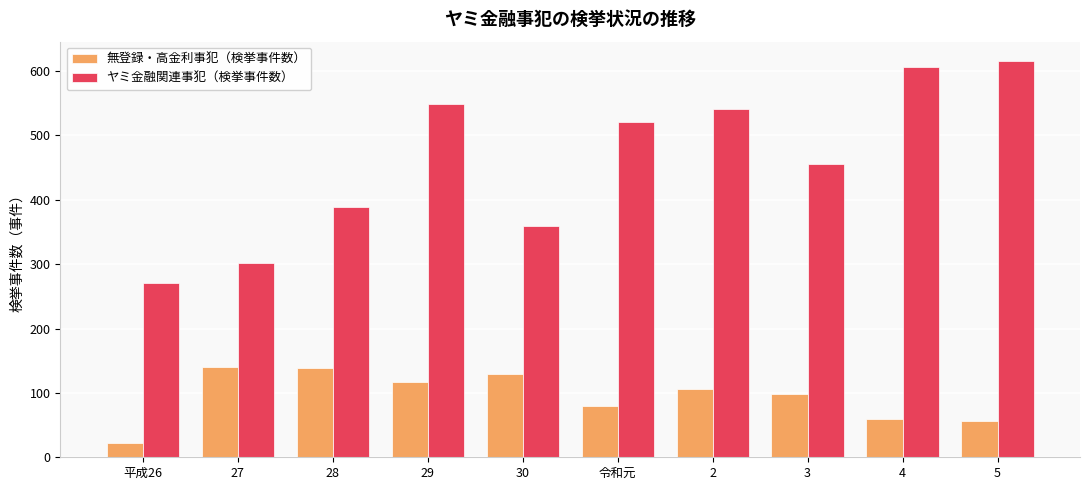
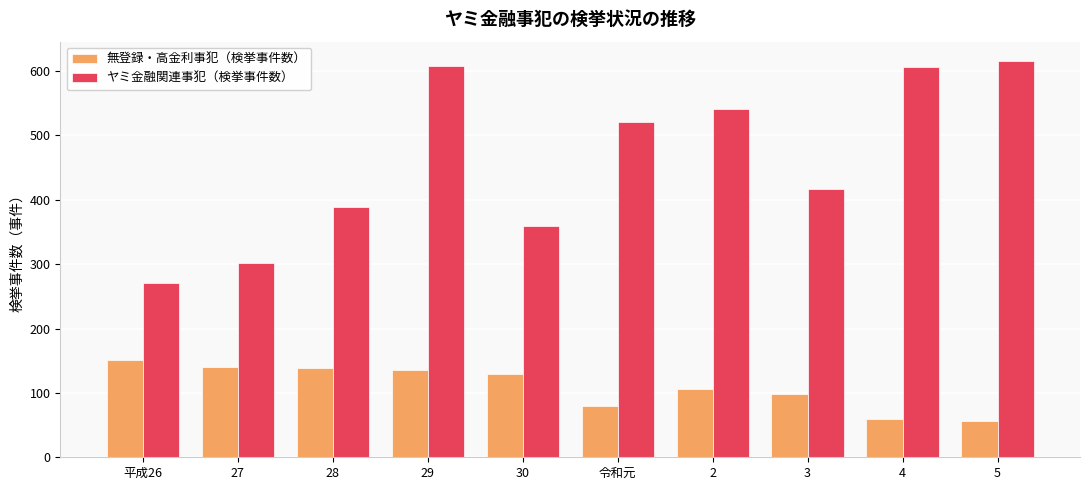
無登録・高金利事犯（検挙事件数）, 平成26: 20 -> 150
無登録・高金利事犯（検挙事件数）, 29: 120 -> 140
ヤミ金融関連事犯（検挙事件数）, 29: 550 -> 610
ヤミ金融関連事犯（検挙事件数）, 3: 460 -> 420
